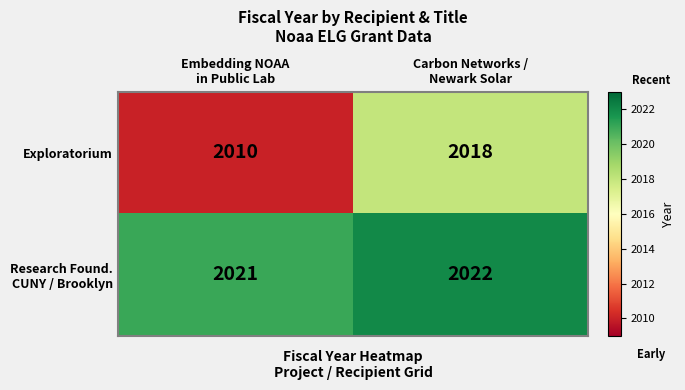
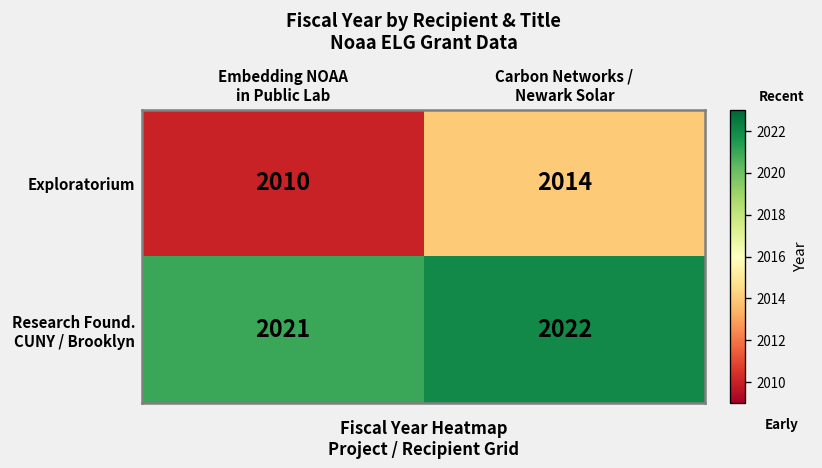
Exploratorium, Carbon Networks / Newark Solar: 2018 -> 2014
